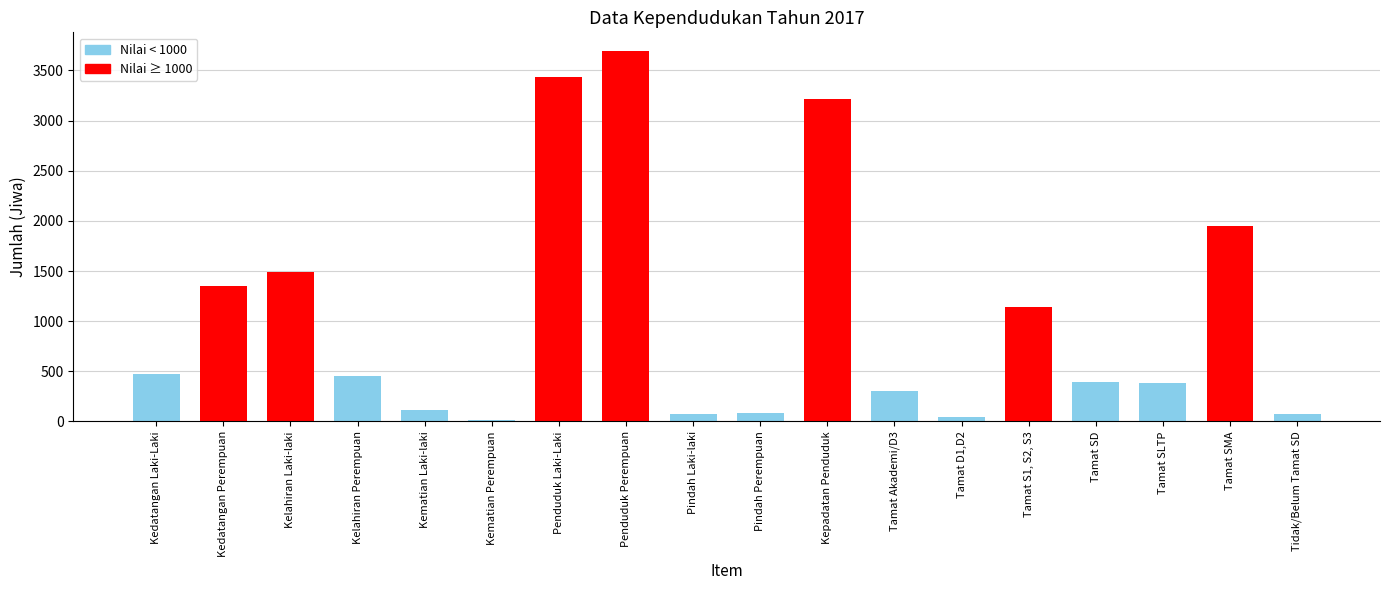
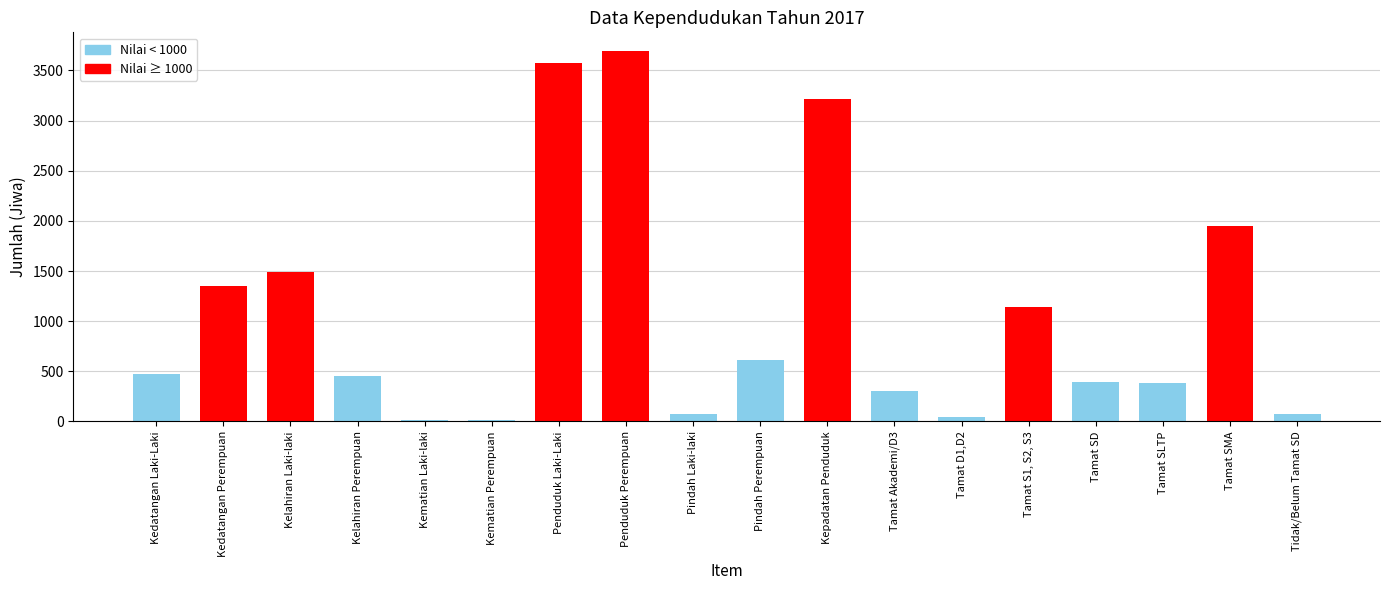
Kematian Laki-laki: 120 -> 10
Penduduk Laki-Laki: 3430 -> 3580
Pindah Perempuan: 80 -> 610
